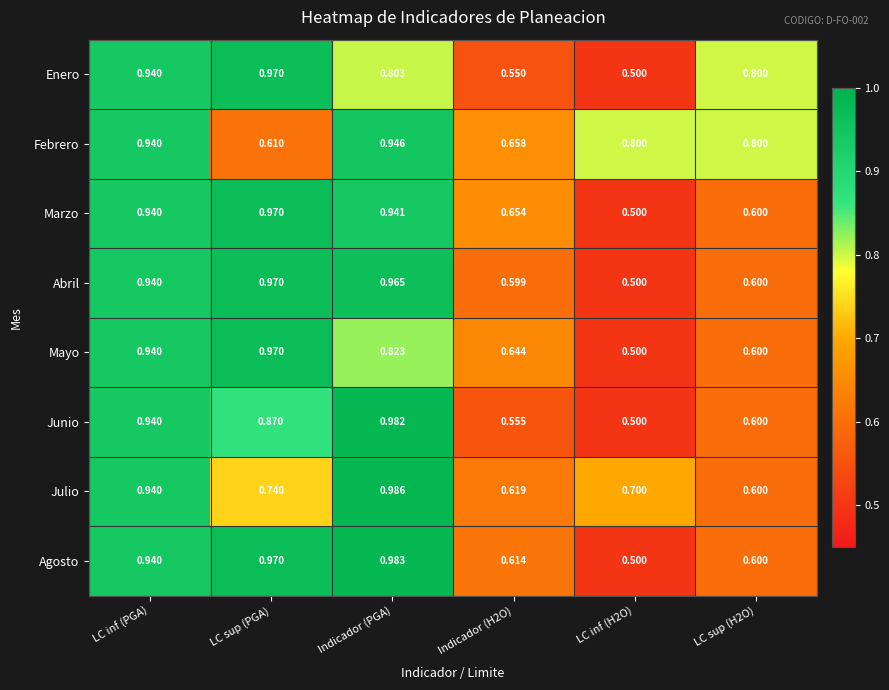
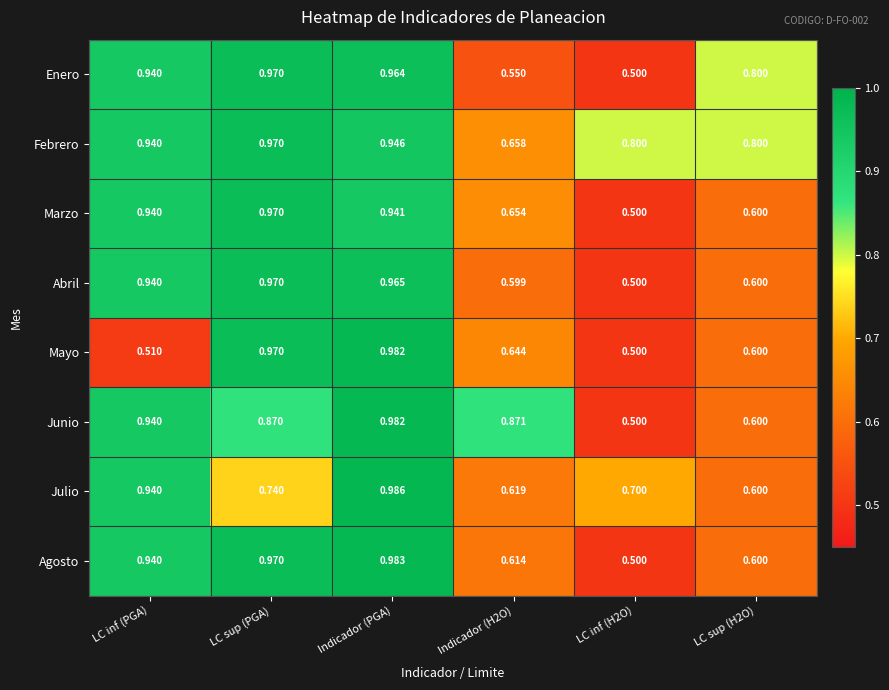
Enero, Indicador (PGA): 0.803 -> 0.964
Febrero, LC sup (PGA): 0.610 -> 0.970
Mayo, LC inf (PGA): 0.940 -> 0.510
Mayo, Indicador (PGA): 0.823 -> 0.982
Junio, Indicador (H2O): 0.555 -> 0.871
